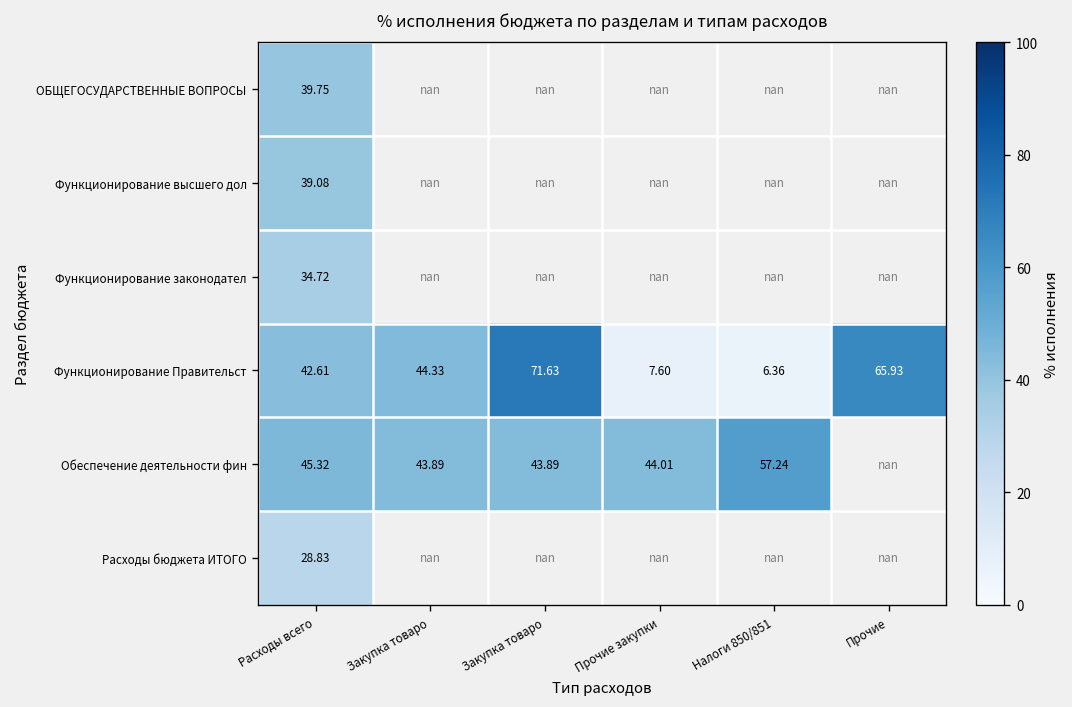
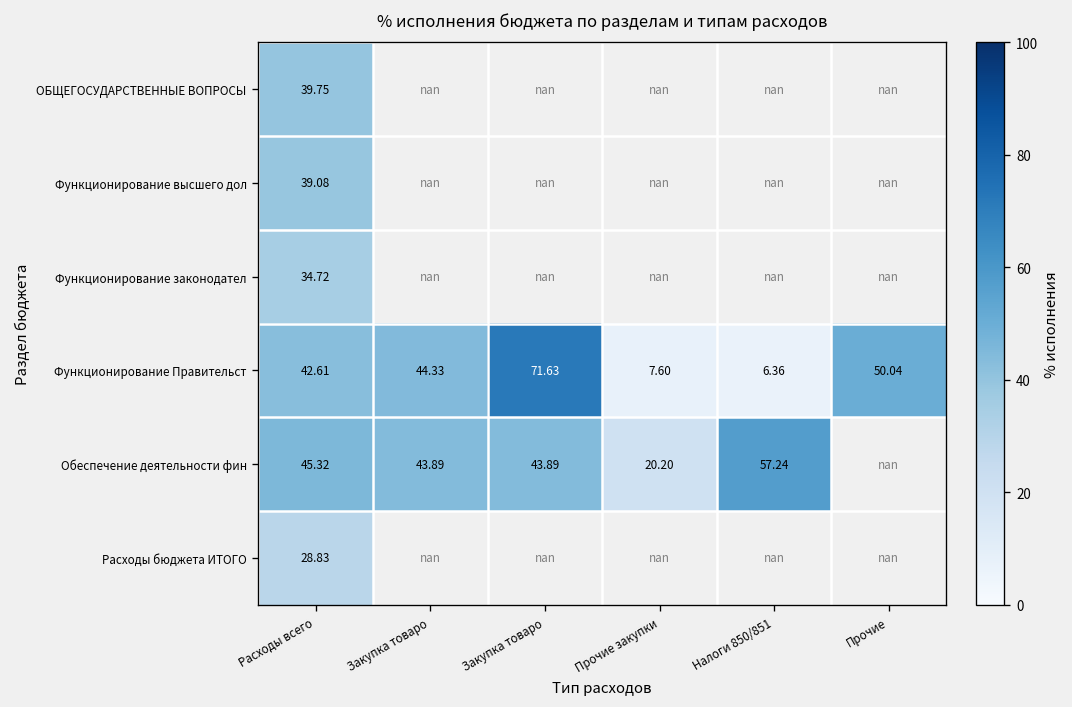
Функционирование Правительст, Прочие: 65.93 -> 50.04
Обеспечение деятельности фин, Прочие закупки: 44.01 -> 20.20
